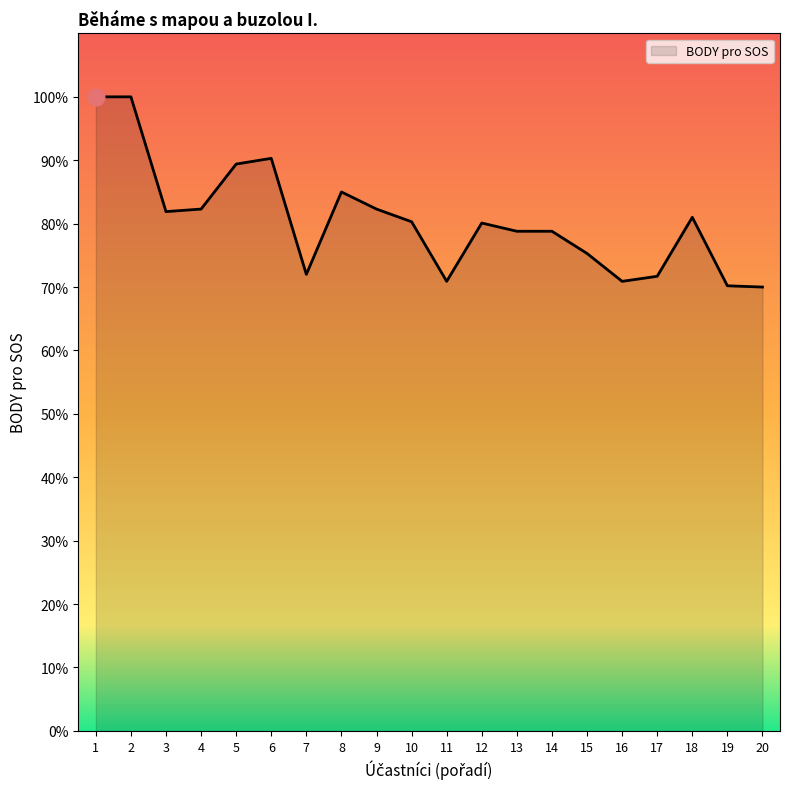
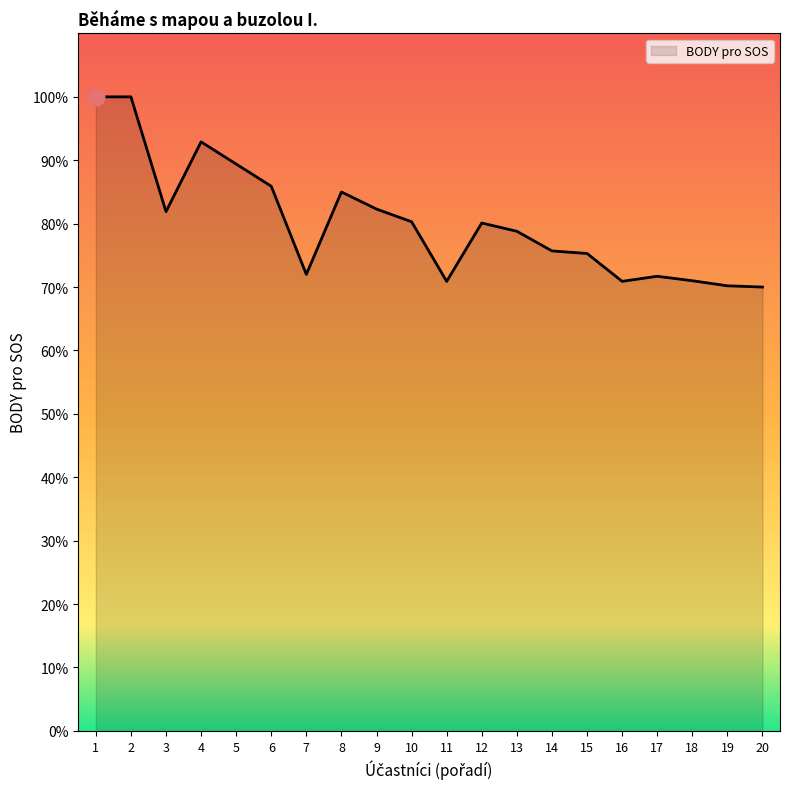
BODY pro SOS, 4: 82% -> 93%
BODY pro SOS, 6: 90% -> 86%
BODY pro SOS, 14: 79% -> 76%
BODY pro SOS, 18: 81% -> 71%
